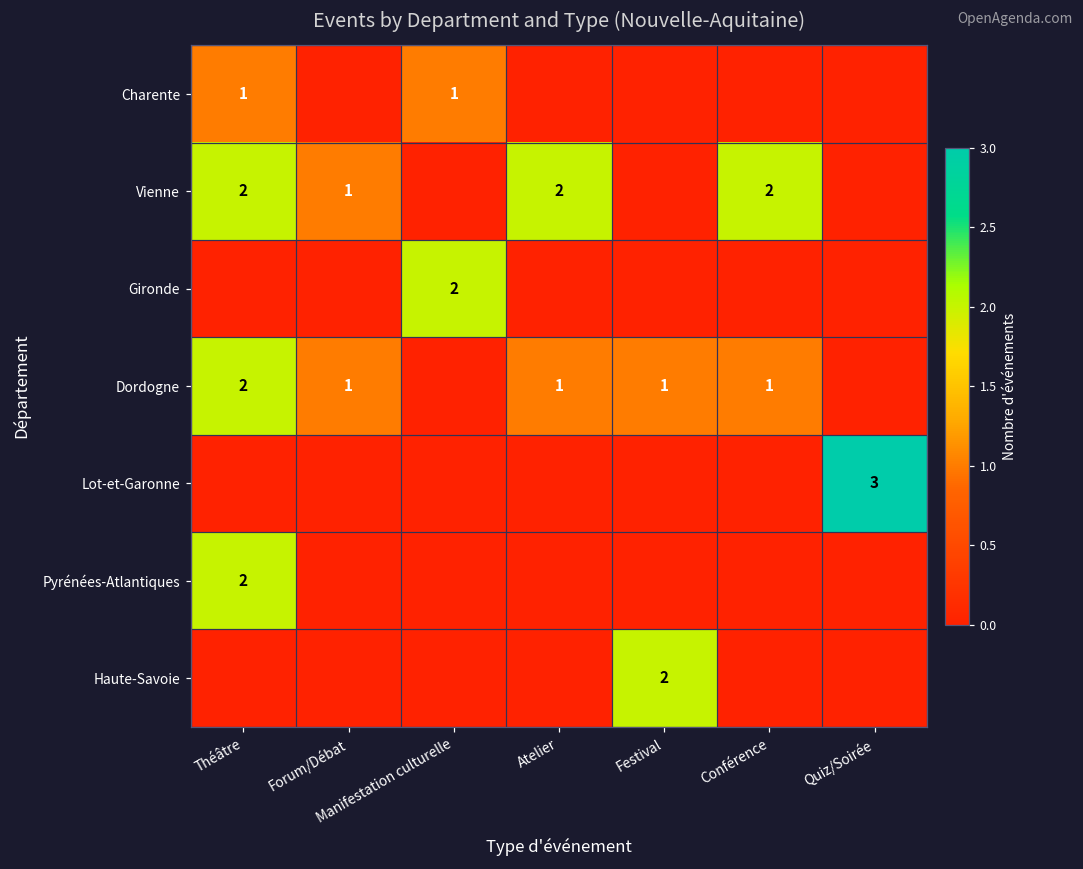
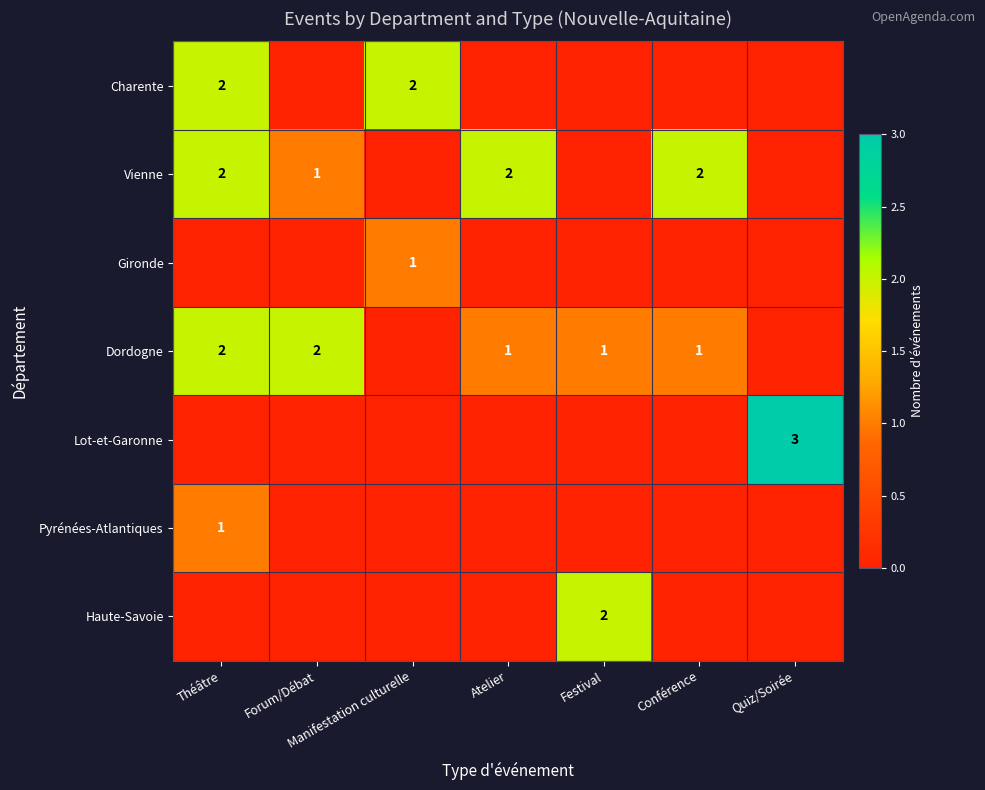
Charente, Théâtre: 1 -> 2
Charente, Manifestation culturelle: 1 -> 2
Gironde, Manifestation culturelle: 2 -> 1
Dordogne, Forum/Débat: 1 -> 2
Pyrénées-Atlantiques, Théâtre: 2 -> 1
